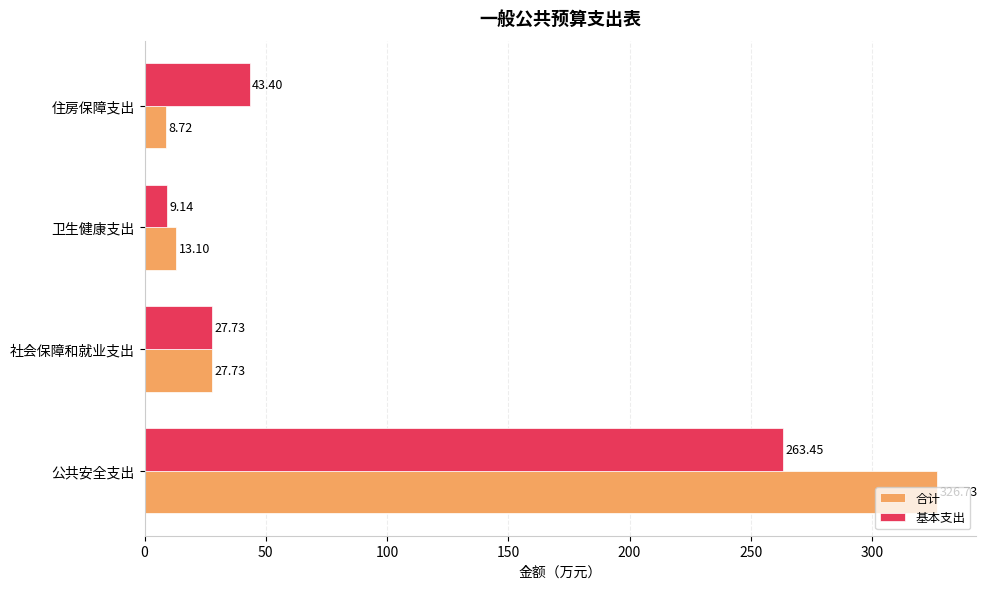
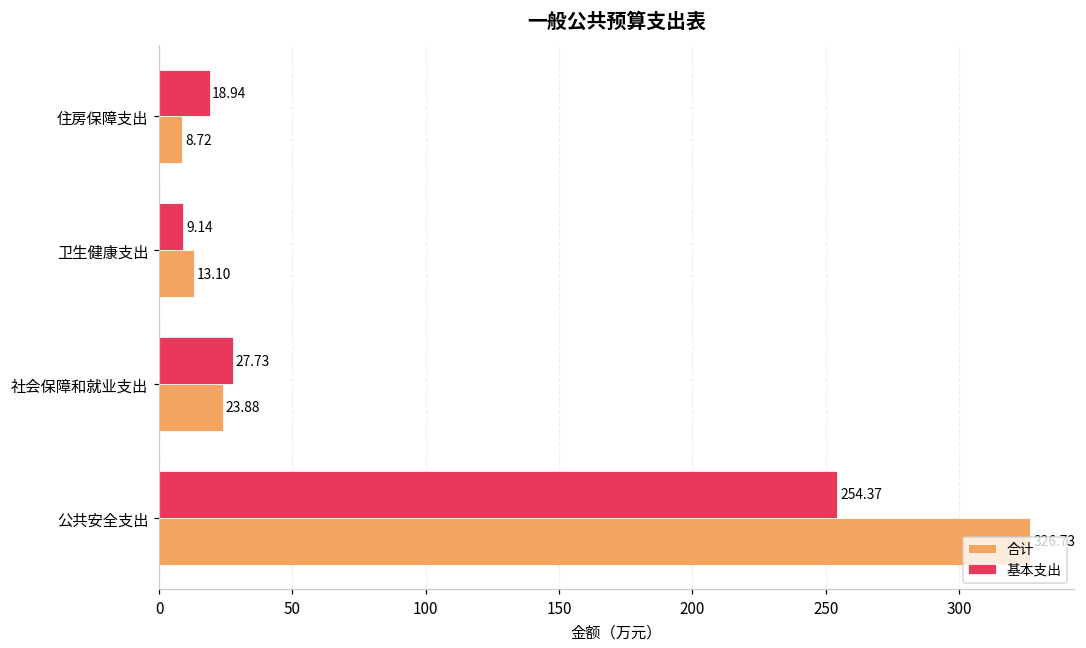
基本支出, 住房保障支出: 43.40 -> 18.94
合计, 社会保障和就业支出: 27.73 -> 23.88
基本支出, 公共安全支出: 263.45 -> 254.37
